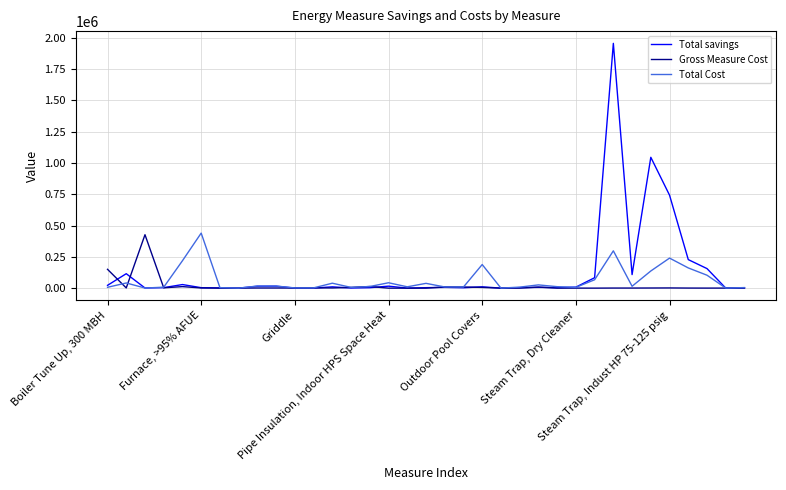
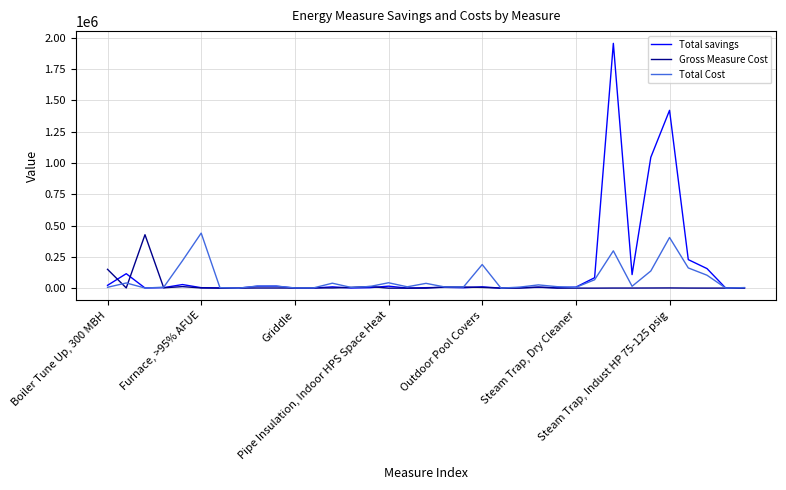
Total savings, Steam Trap, Indust HP 75-125 psig: 740000 -> 1420000
Total Cost, Steam Trap, Indust HP 75-125 psig: 240000 -> 400000
